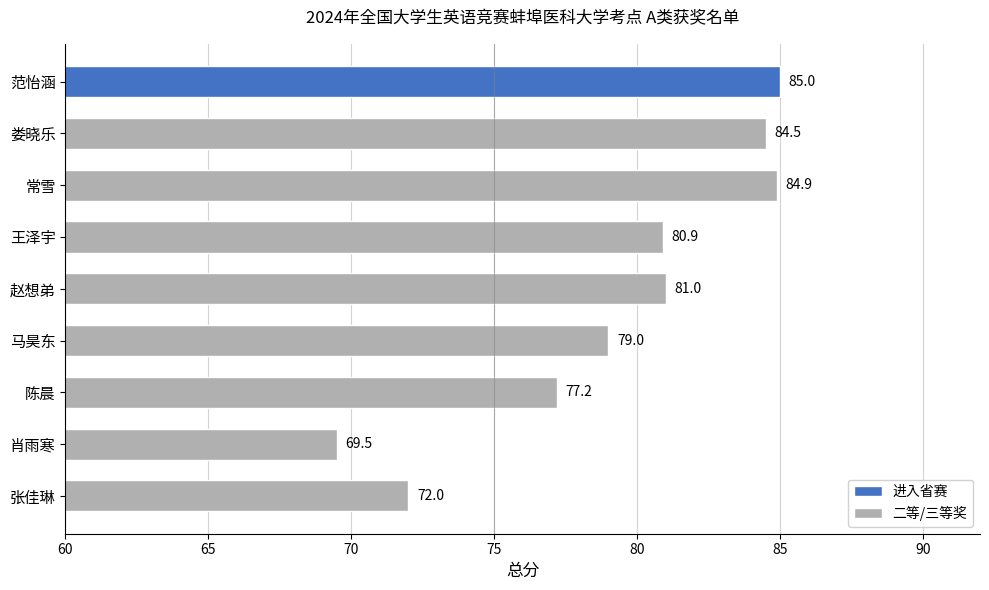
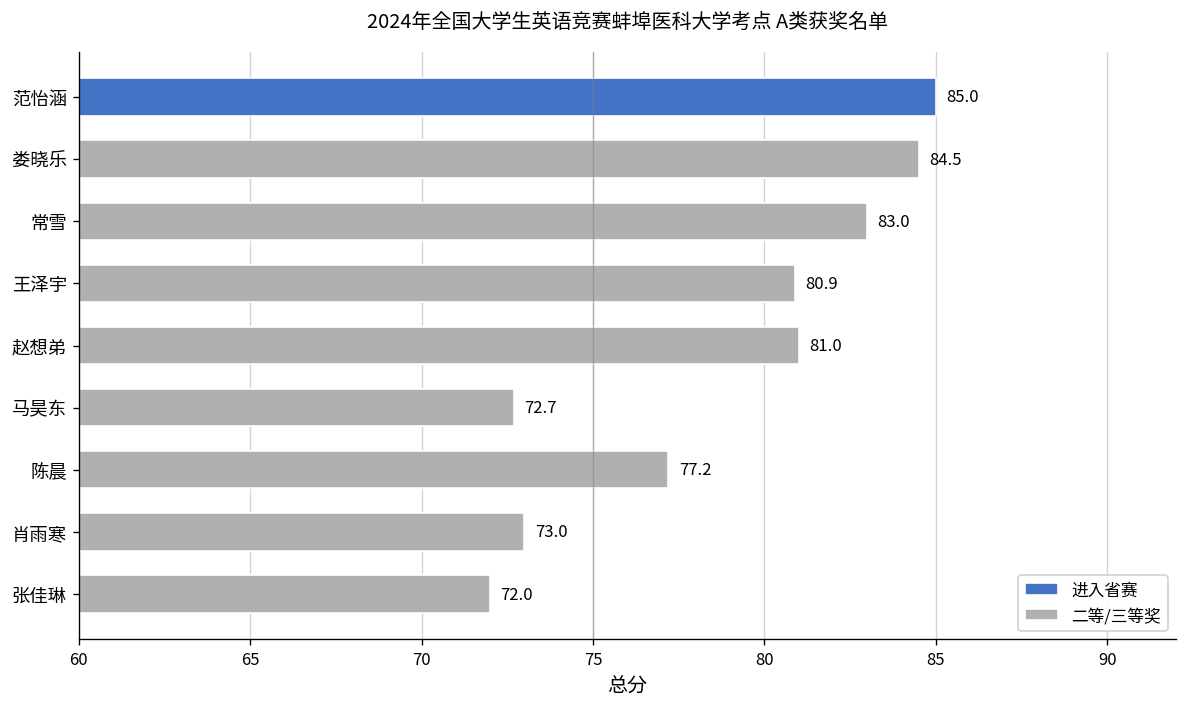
常雪: 84.9 -> 83.0
马昊东: 79.0 -> 72.7
肖雨寒: 69.5 -> 73.0
